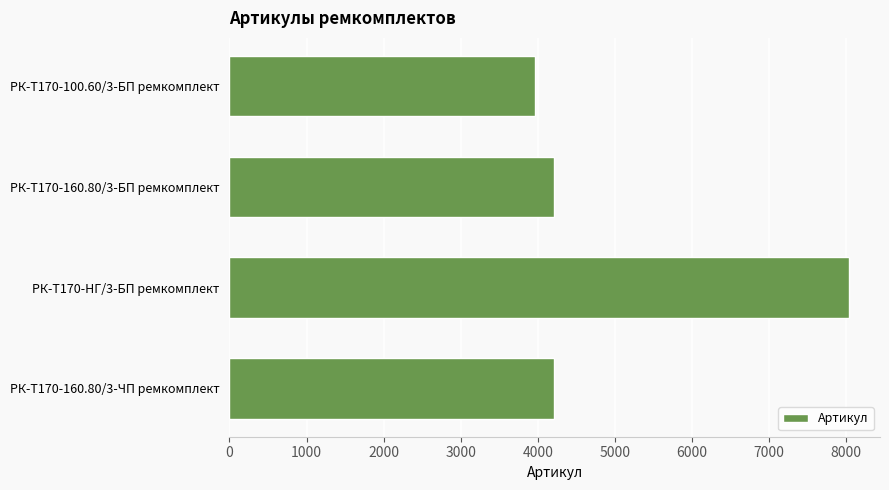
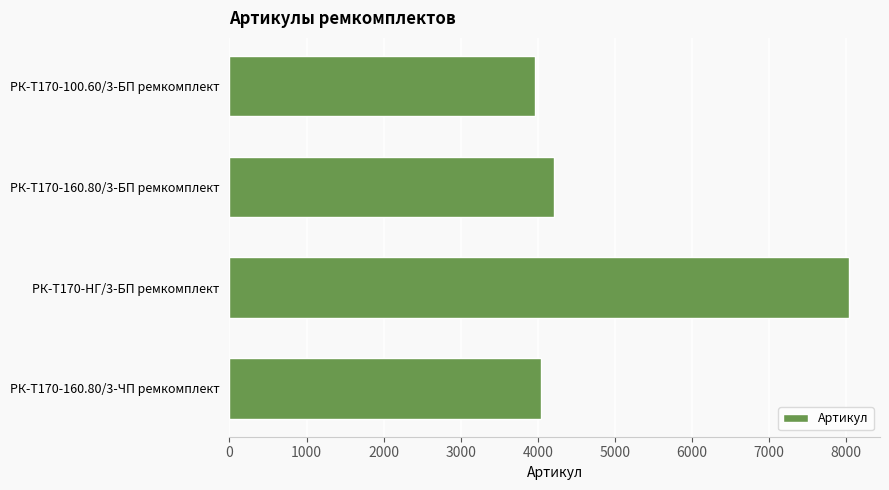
РК-Т170-160.80/3-ЧП ремкомплект: 4200 -> 4000
